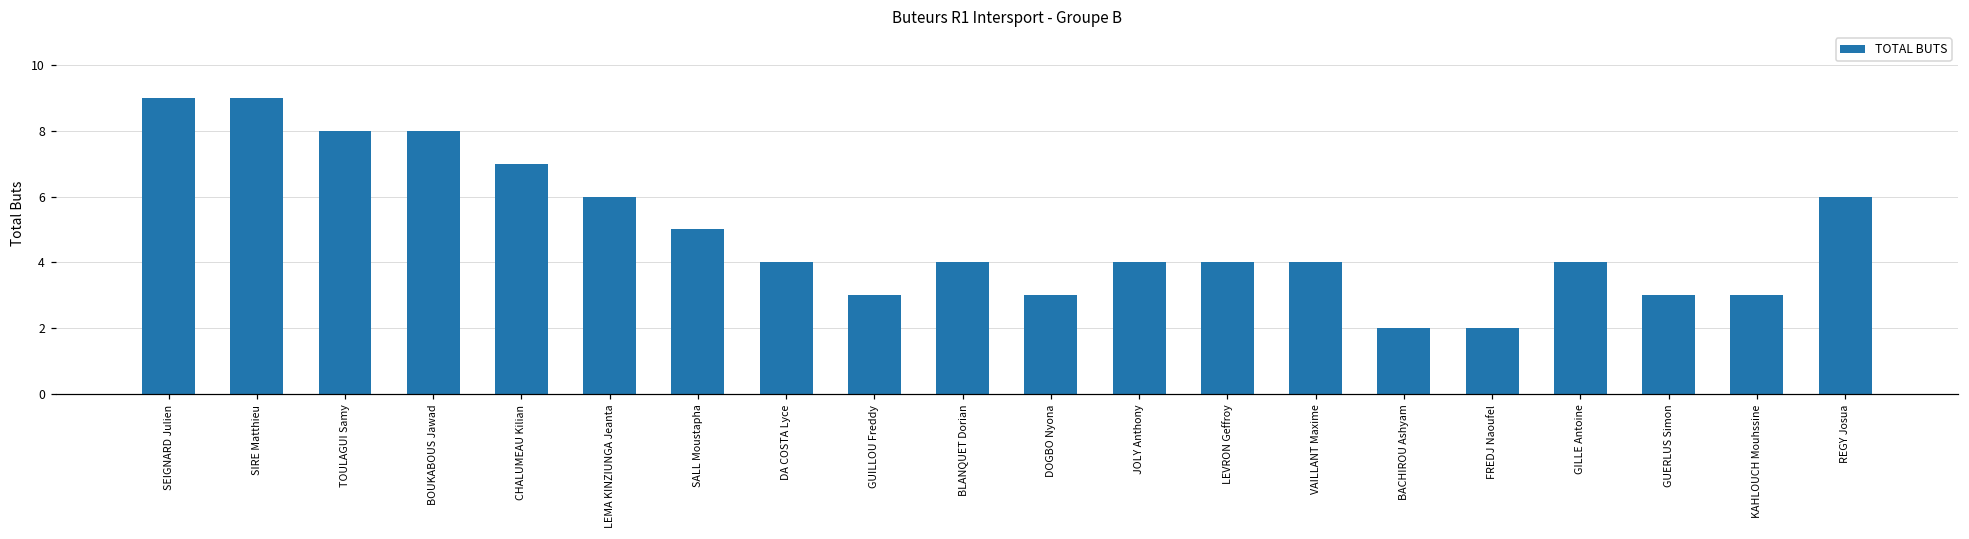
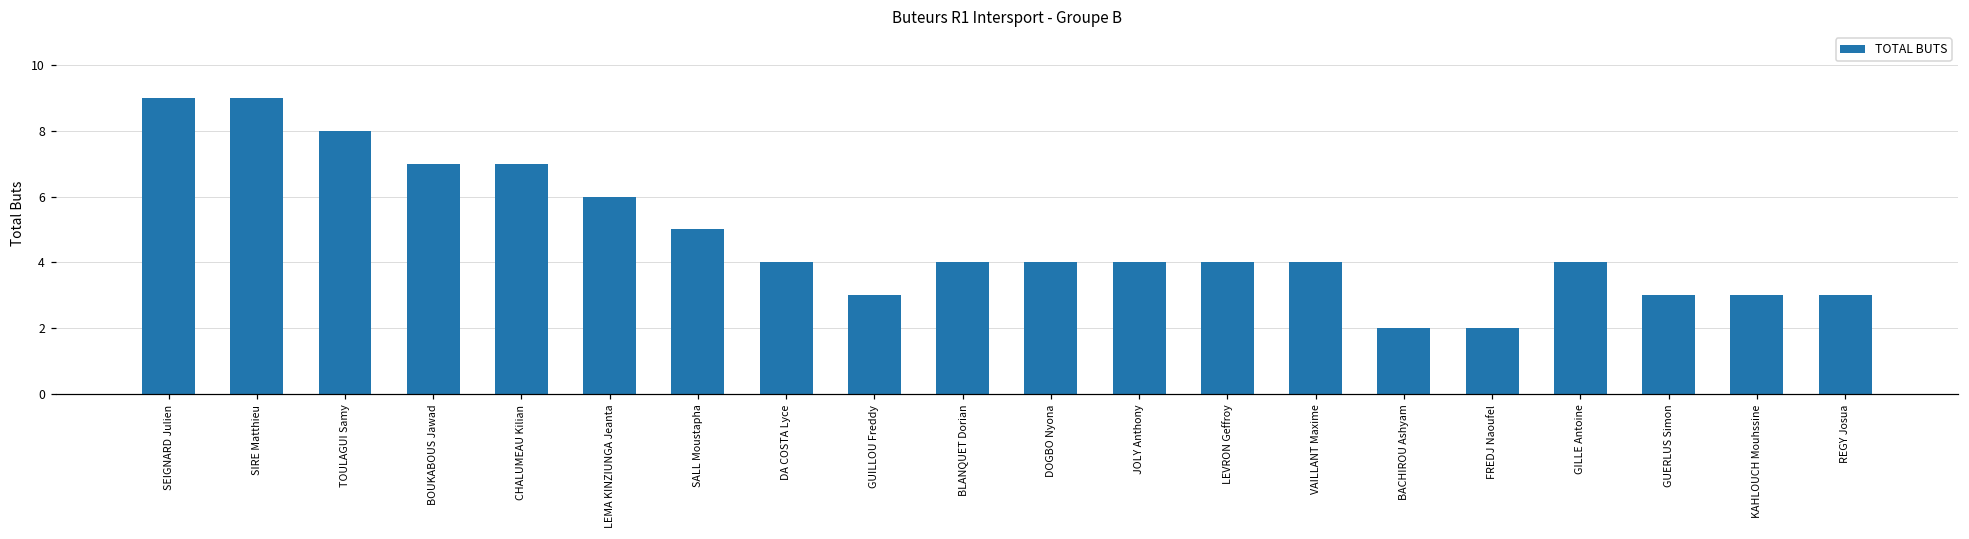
BOUKABOUS Jawad: 8 -> 7
DOGBO Nyona: 3 -> 4
REGY Josua: 6 -> 3
